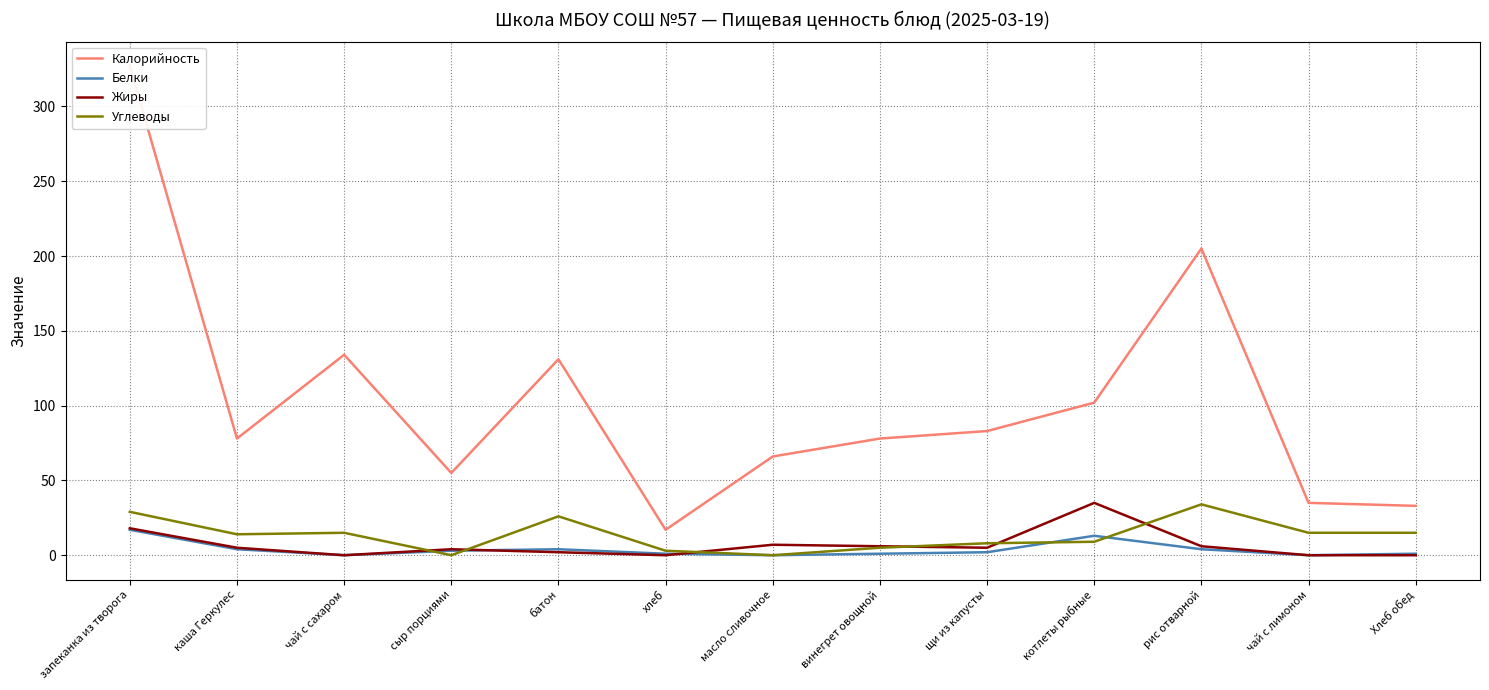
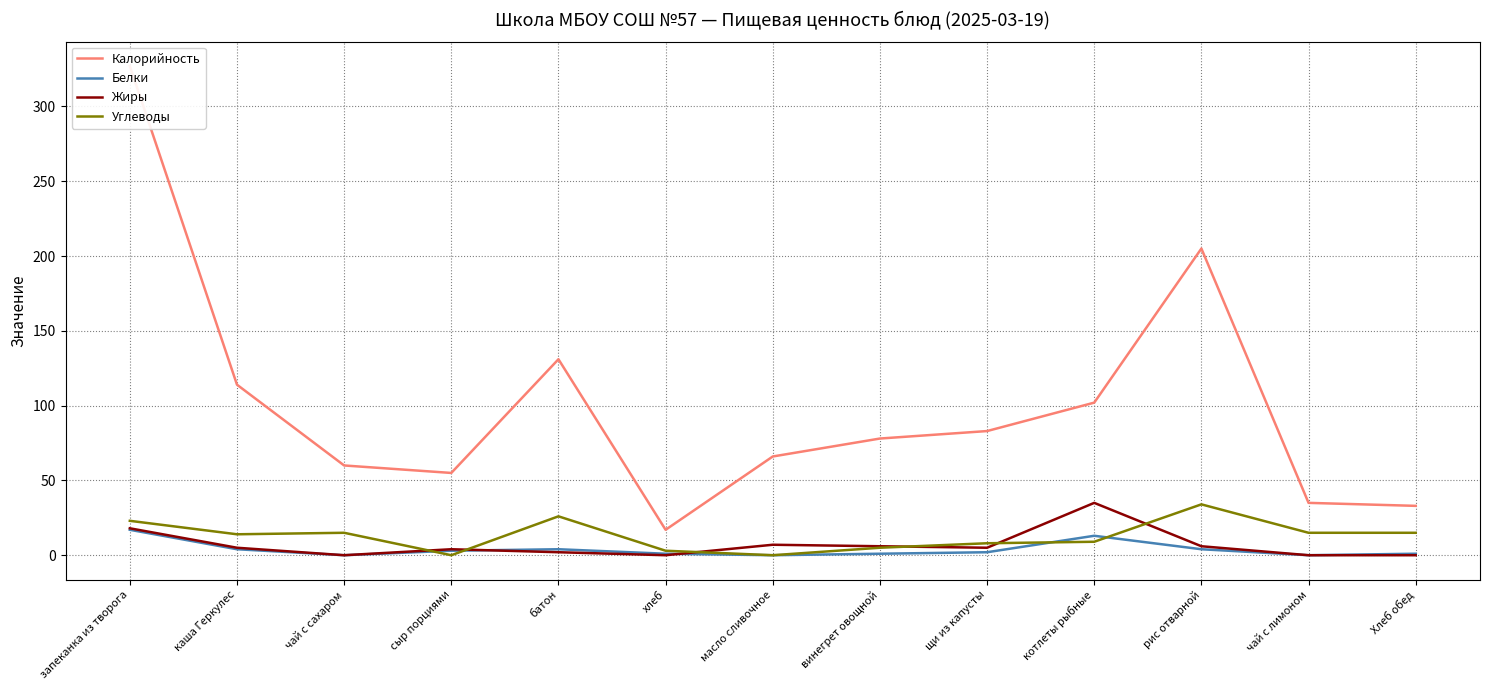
Углеводы, запеканка из творога: 29 -> 23
Калорийность, каша Геркулес: 78 -> 114
Калорийность, чай с сахаром: 134 -> 60
